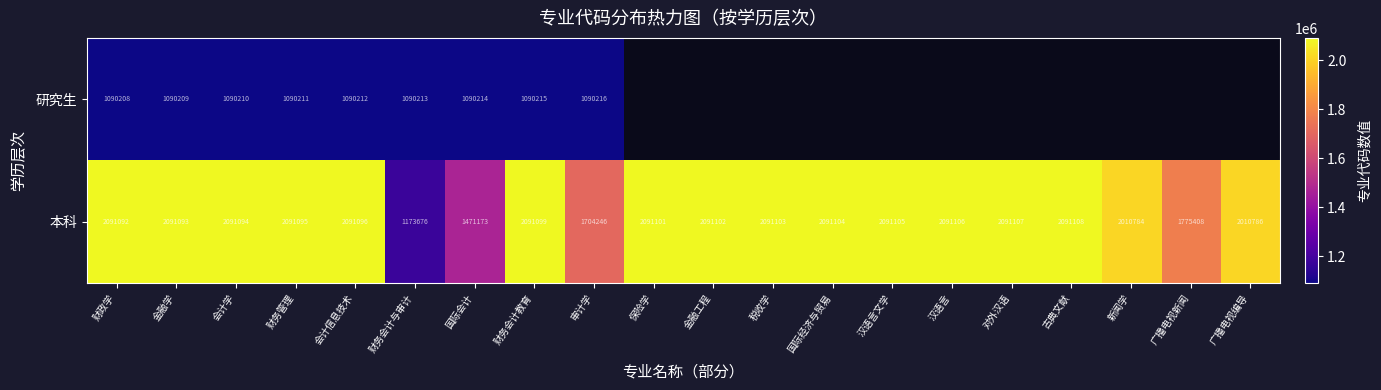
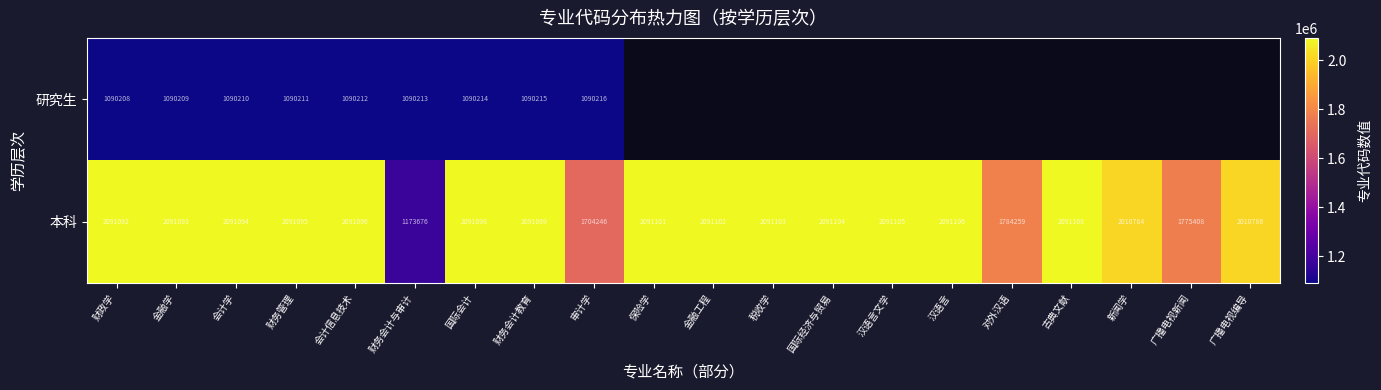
本科, 国际会计: 1471173 -> 2091098
本科, 对外汉语: 2091107 -> 1784259
